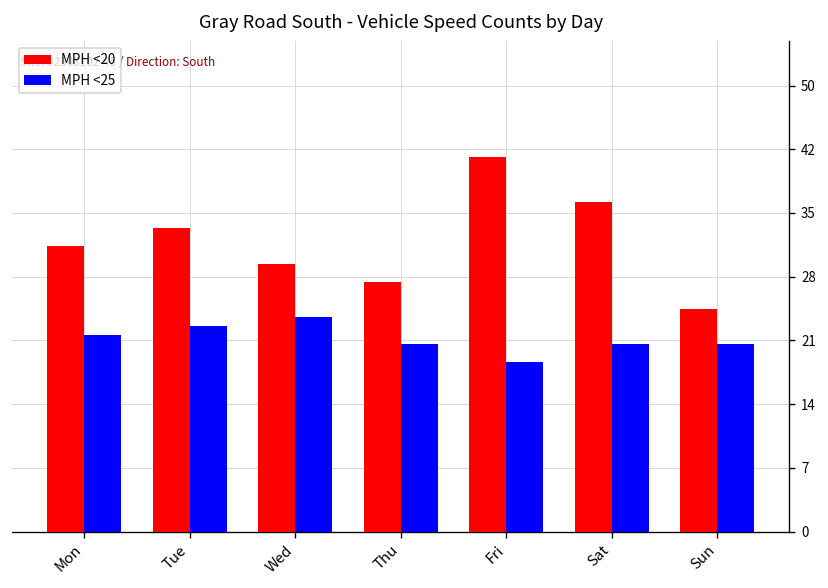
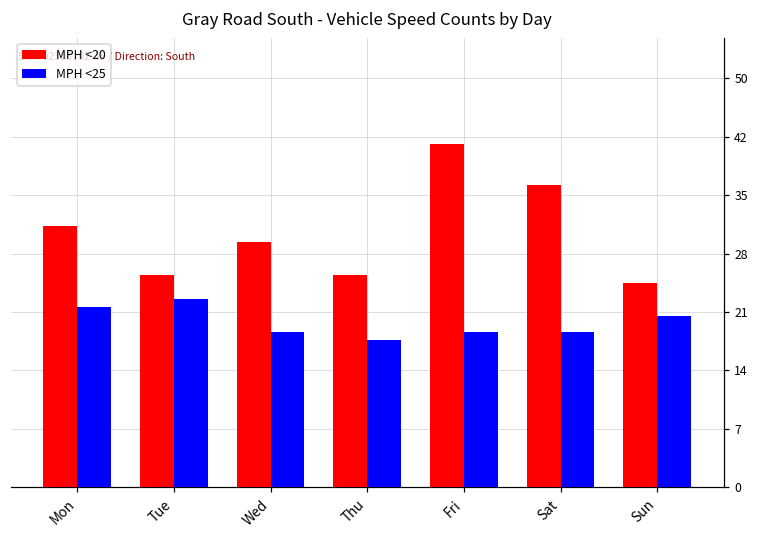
MPH <20, Tue: 34 -> 26
MPH <25, Wed: 24 -> 19
MPH <20, Thu: 28 -> 26
MPH <25, Thu: 21 -> 18
MPH <25, Sat: 21 -> 19
